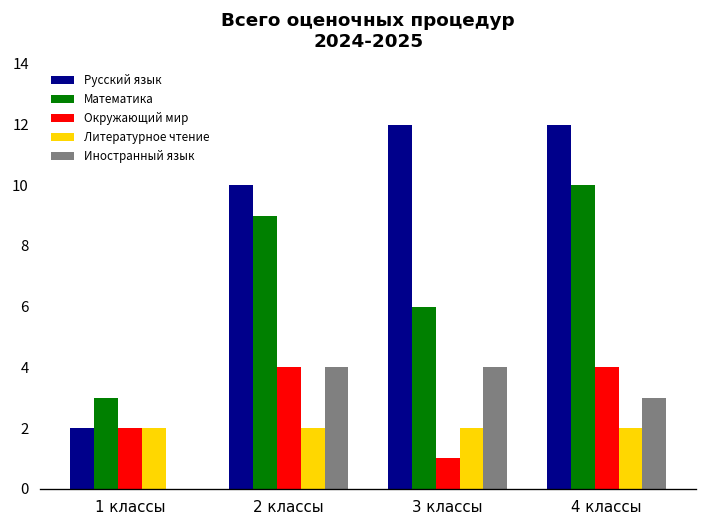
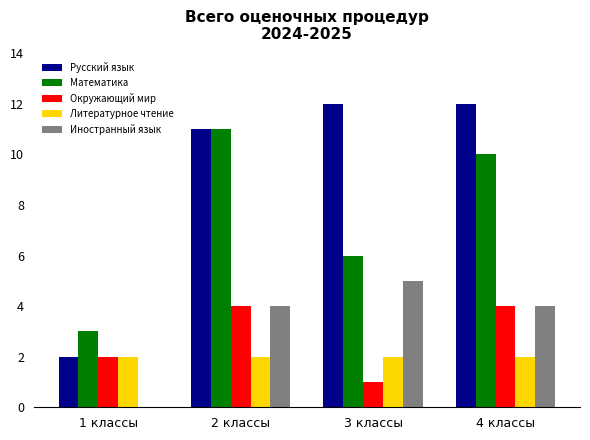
Русский язык, 2 классы: 10 -> 11
Математика, 2 классы: 9 -> 11
Иностранный язык, 3 классы: 4 -> 5
Иностранный язык, 4 классы: 3 -> 4
